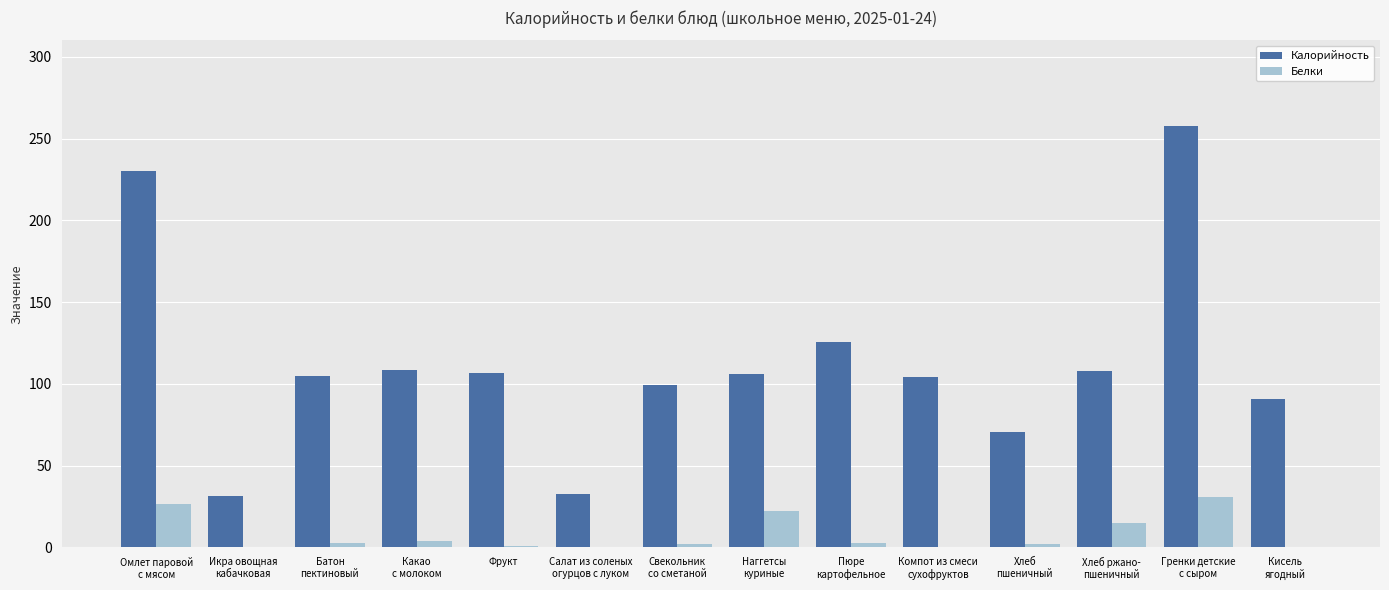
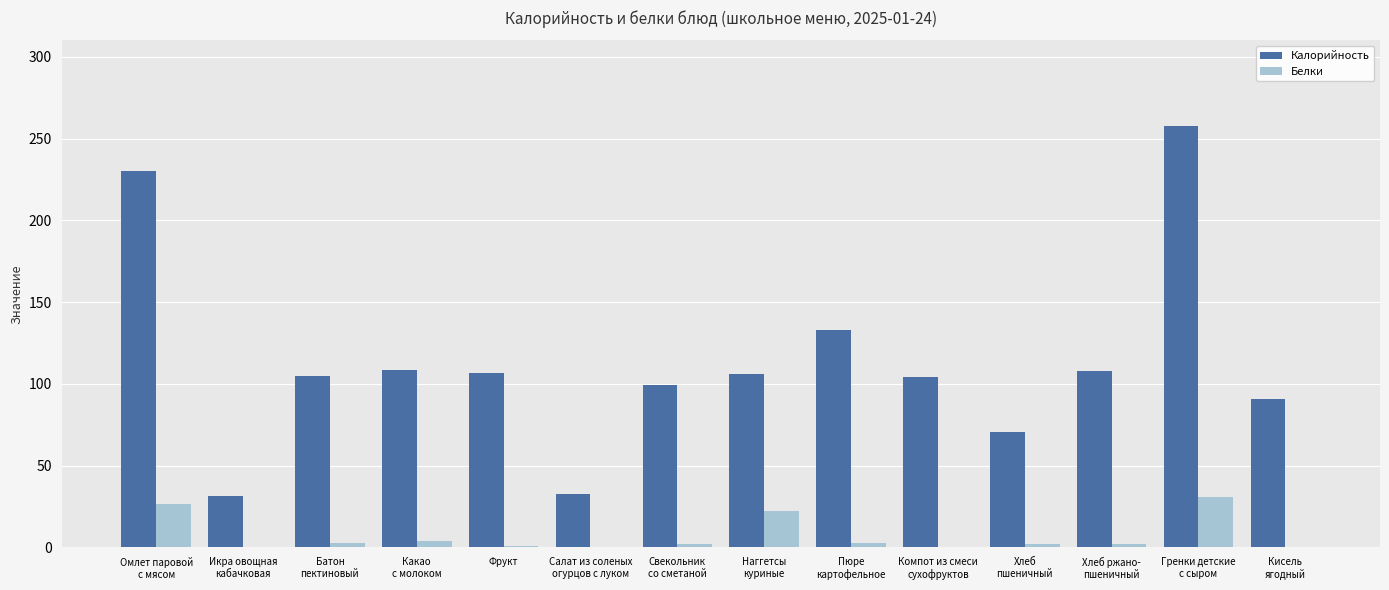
Калорийность, Пюре картофельное: 126 -> 133
Белки, Хлеб ржано- пшеничный: 15 -> 2
